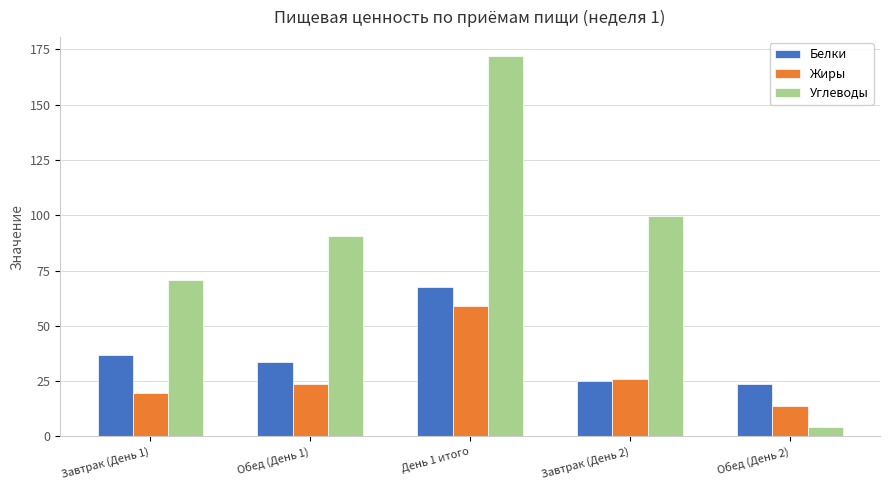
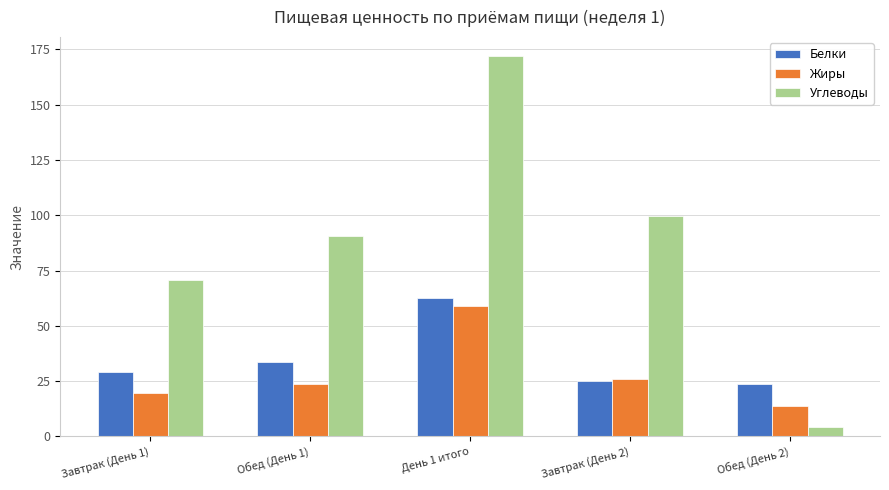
Белки, Завтрак (День 1): 37 -> 29
Белки, День 1 итого: 68 -> 63
